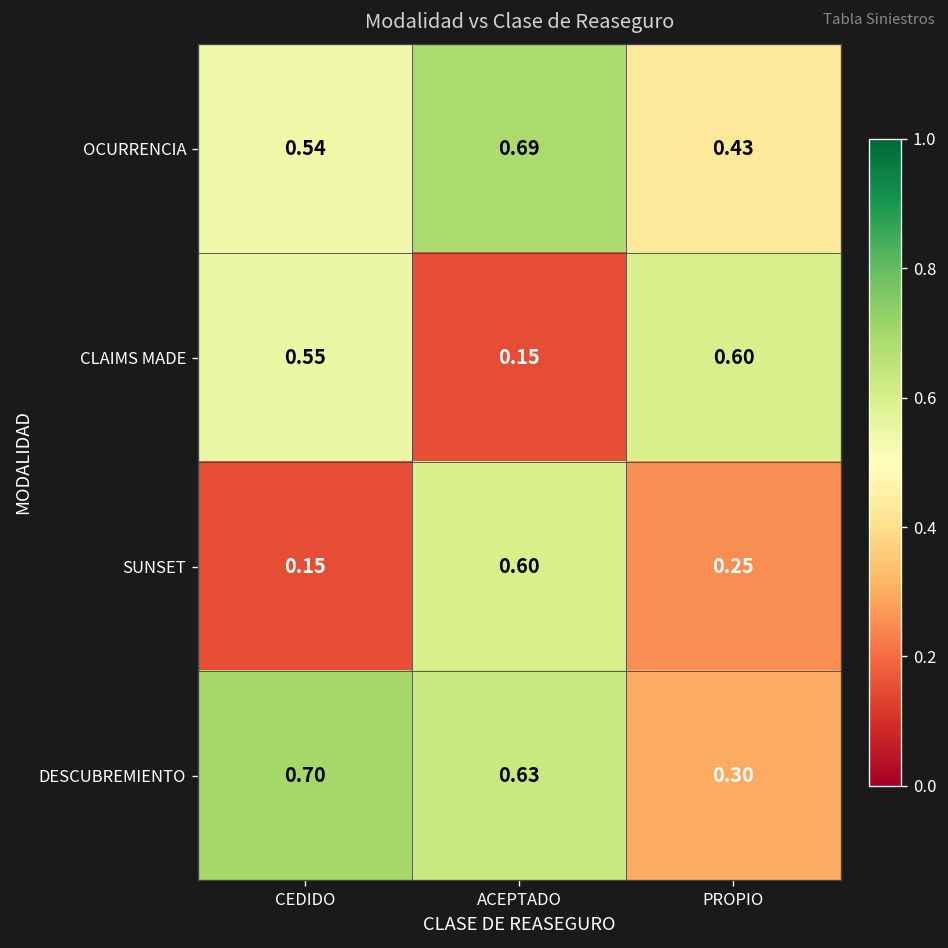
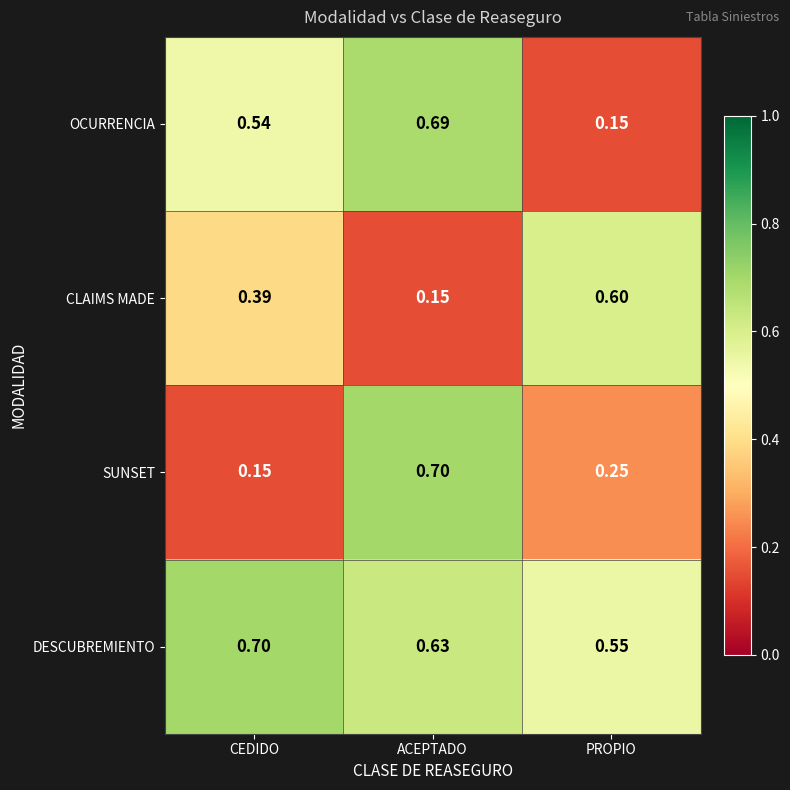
OCURRENCIA, PROPIO: 0.43 -> 0.15
CLAIMS MADE, CEDIDO: 0.55 -> 0.39
SUNSET, ACEPTADO: 0.60 -> 0.70
DESCUBREMIENTO, PROPIO: 0.30 -> 0.55
